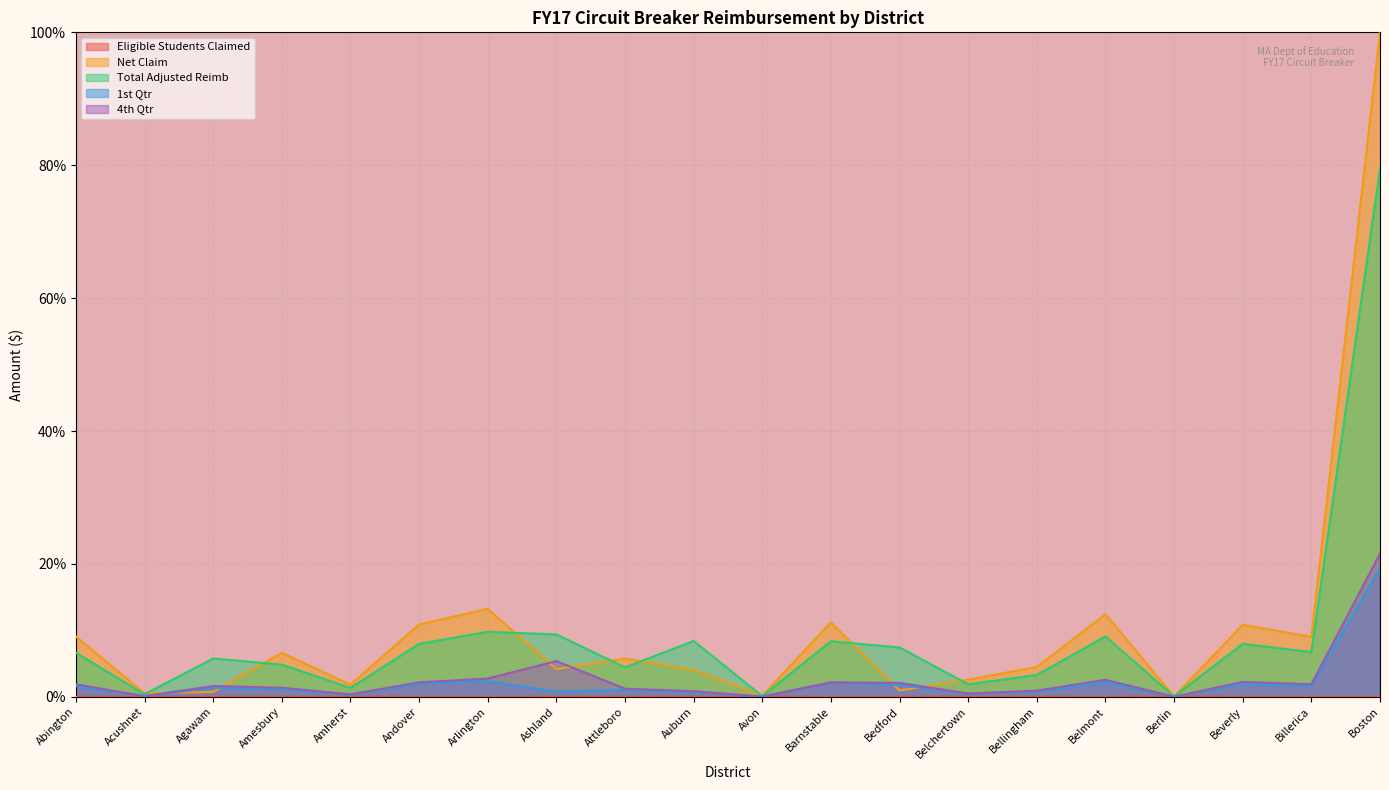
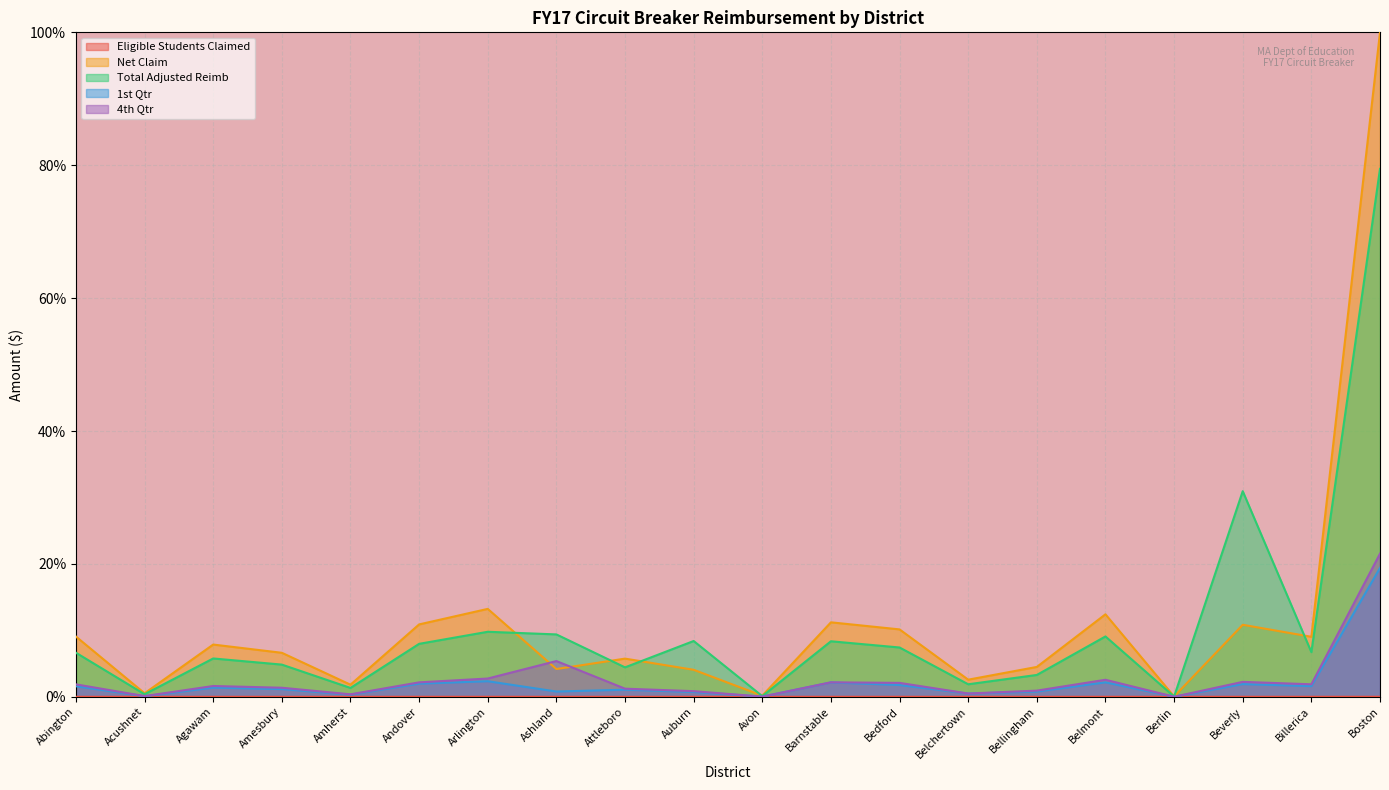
Net Claim, Agawam: 1% -> 8%
Net Claim, Bedford: 1% -> 10%
Total Adjusted Reimb, Beverly: 8% -> 31%
